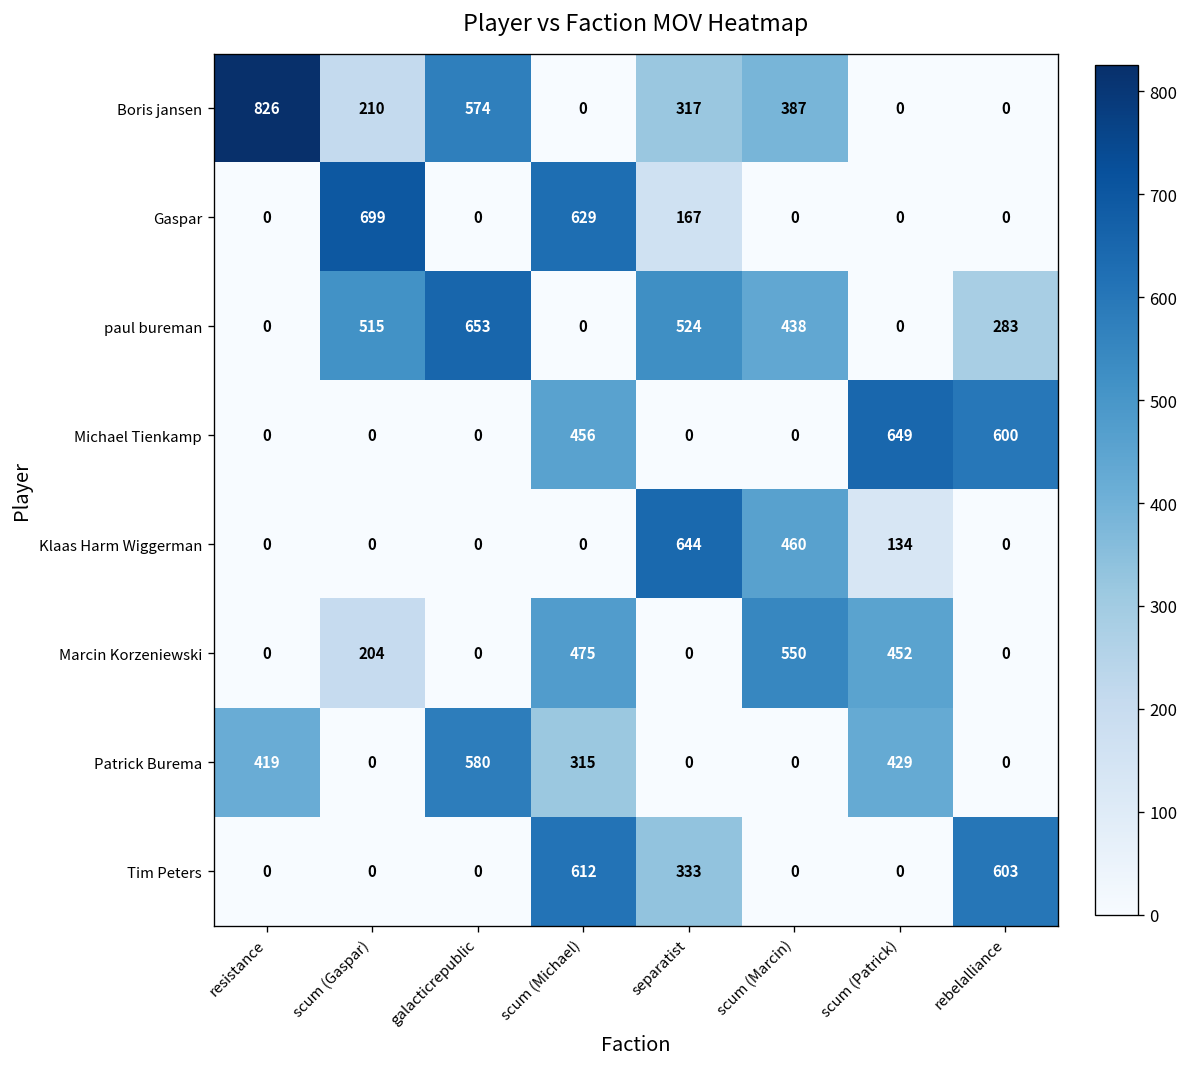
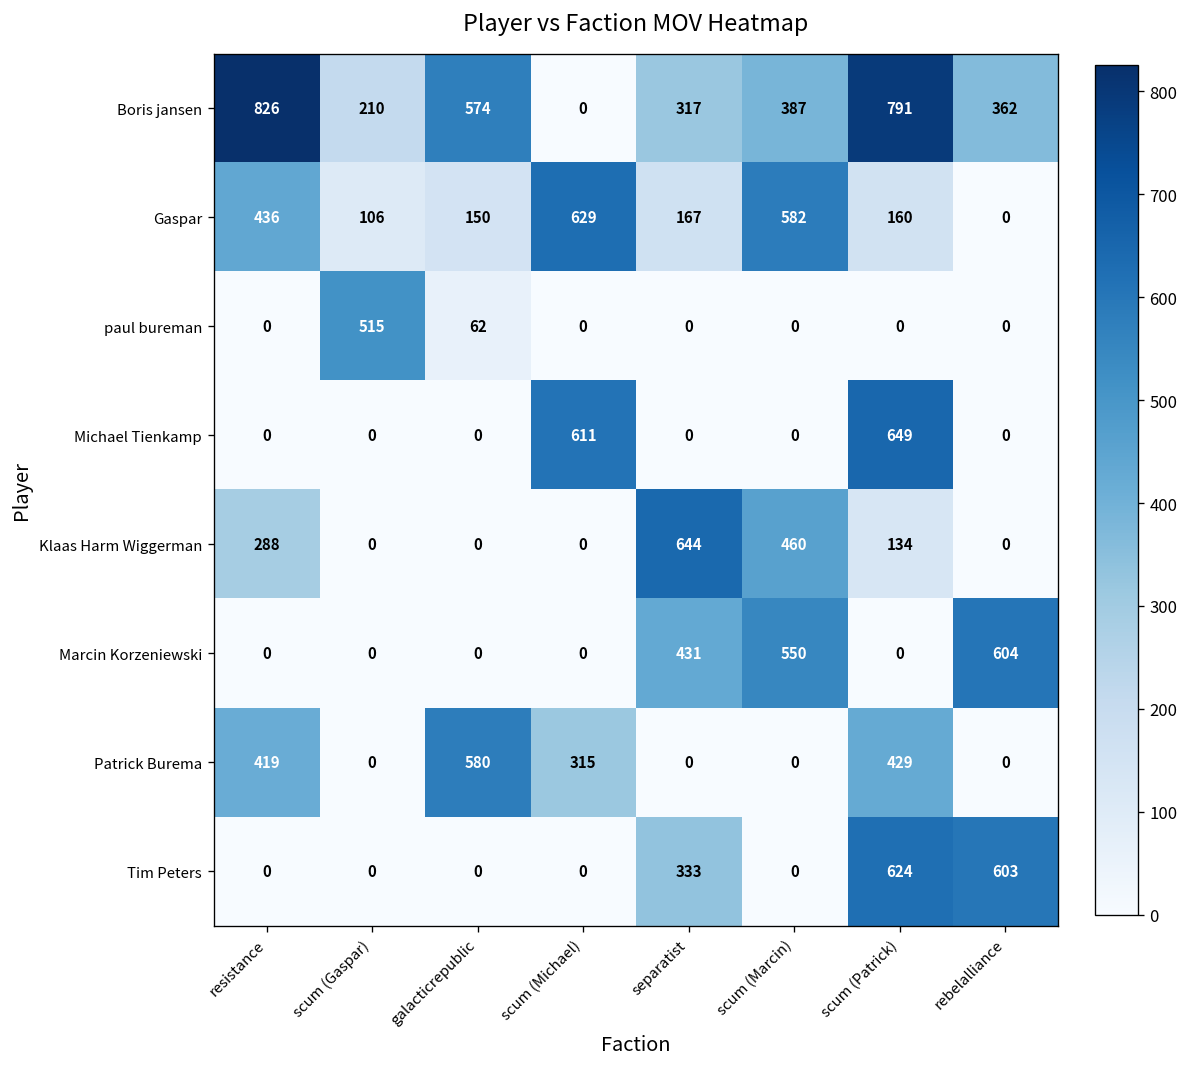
Boris jansen, scum (Patrick): 0 -> 791
Boris jansen, rebelalliance: 0 -> 362
Gaspar, resistance: 0 -> 436
Gaspar, scum (Gaspar): 699 -> 106
Gaspar, galacticrepublic: 0 -> 150
Gaspar, scum (Marcin): 0 -> 582
Gaspar, scum (Patrick): 0 -> 160
paul bureman, galacticrepublic: 653 -> 62
paul bureman, separatist: 524 -> 0
paul bureman, scum (Marcin): 438 -> 0
paul bureman, rebelalliance: 283 -> 0
Michael Tienkamp, scum (Michael): 456 -> 611
Michael Tienkamp, rebelalliance: 600 -> 0
Klaas Harm Wiggerman, resistance: 0 -> 288
Marcin Korzeniewski, scum (Gaspar): 204 -> 0
Marcin Korzeniewski, scum (Michael): 475 -> 0
Marcin Korzeniewski, separatist: 0 -> 431
Marcin Korzeniewski, scum (Patrick): 452 -> 0
Marcin Korzeniewski, rebelalliance: 0 -> 604
Tim Peters, scum (Michael): 612 -> 0
Tim Peters, scum (Patrick): 0 -> 624
